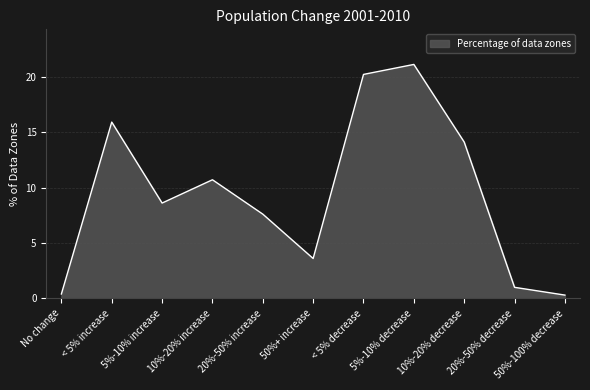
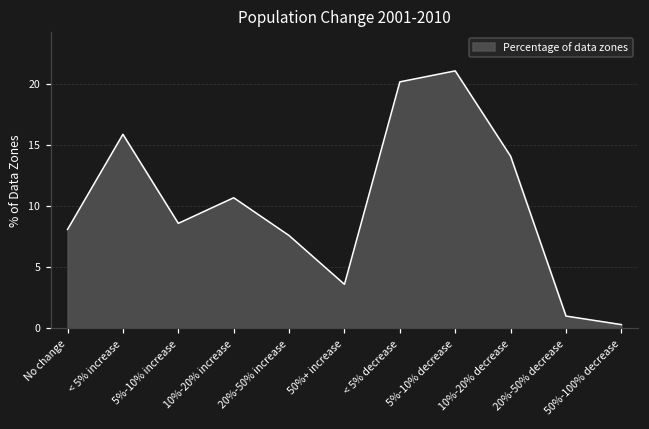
No change: 0.4 -> 8.1
